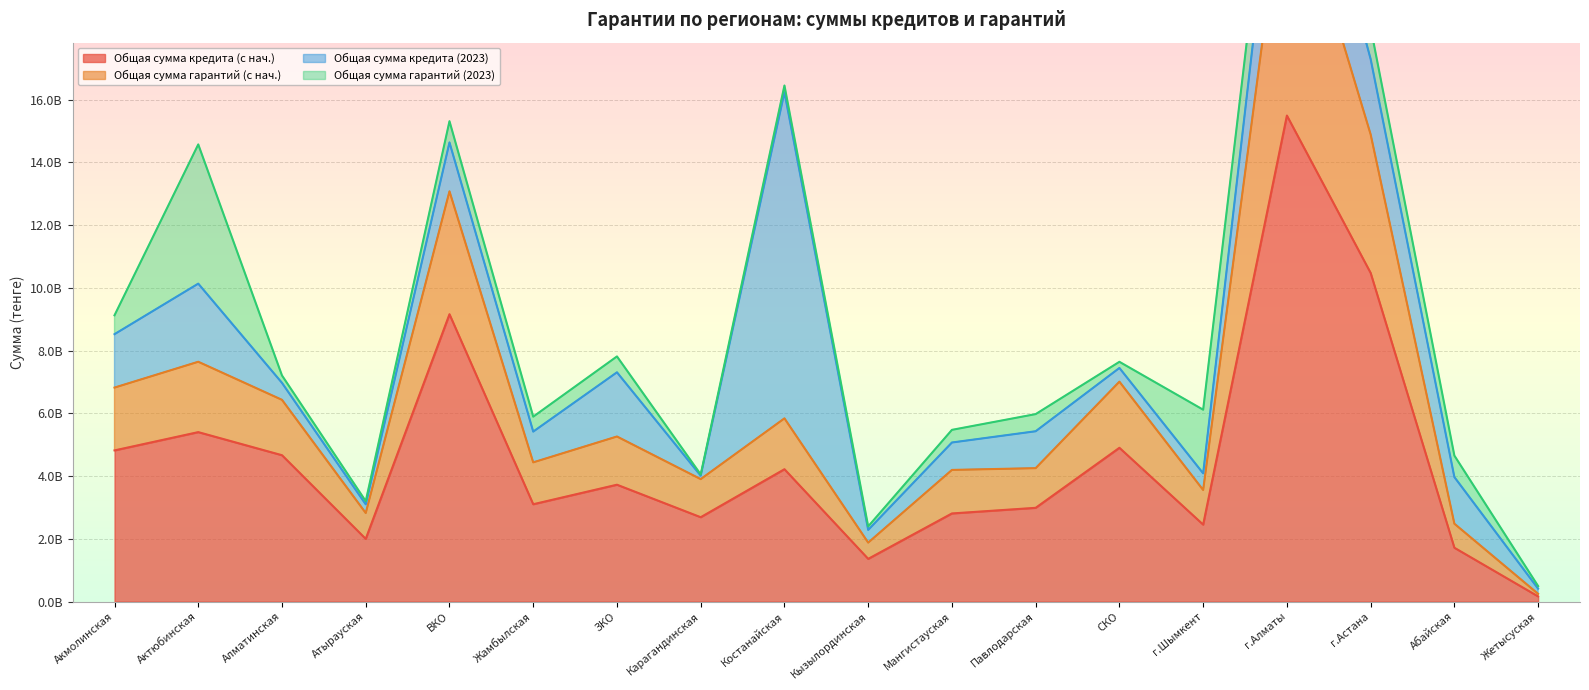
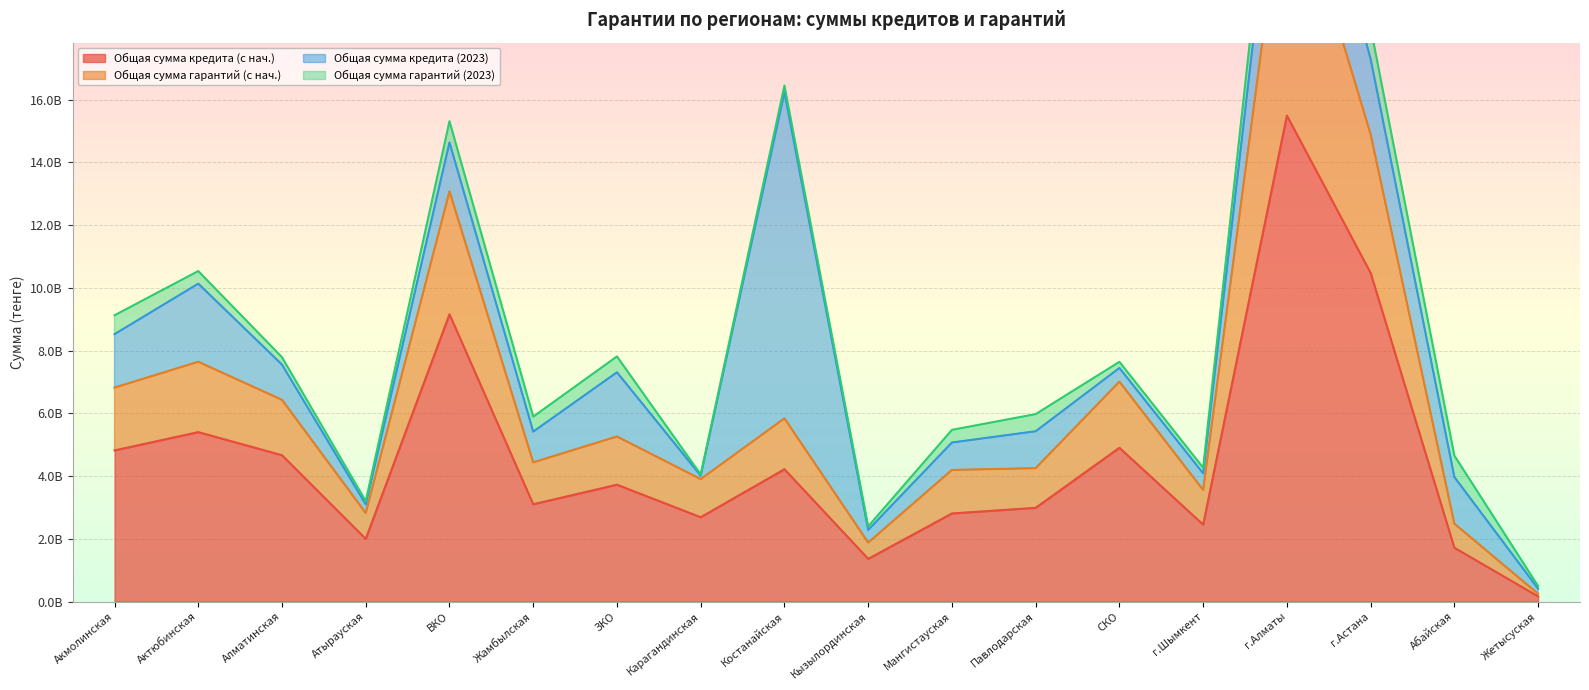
Общая сумма гарантий (2023), Актюбинская: 4400000000 -> 400000000
Общая сумма кредита (2023), Алматинская: 500000000 -> 1100000000
Общая сумма гарантий (2023), г.Шымкент: 2000000000 -> 200000000
